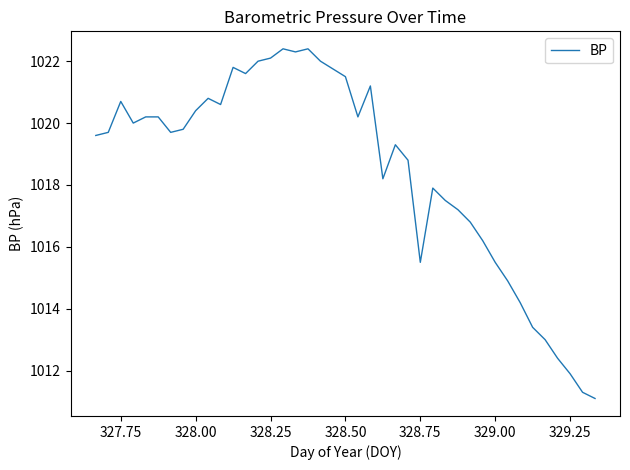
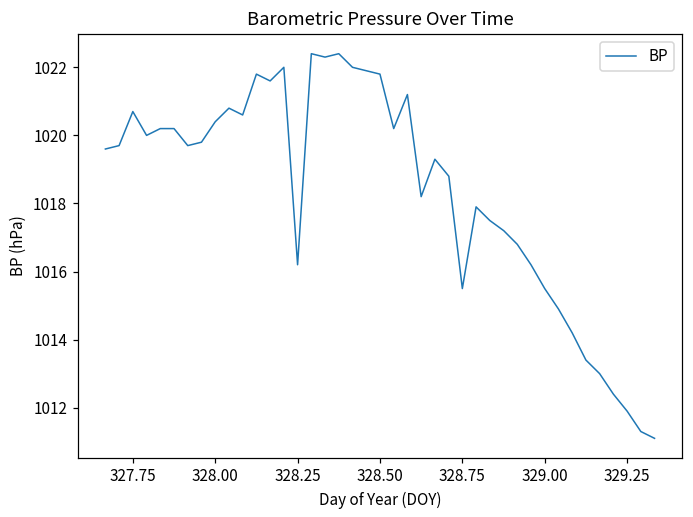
328.25: 1022.1 -> 1016.2
328.50: 1021.5 -> 1021.8
